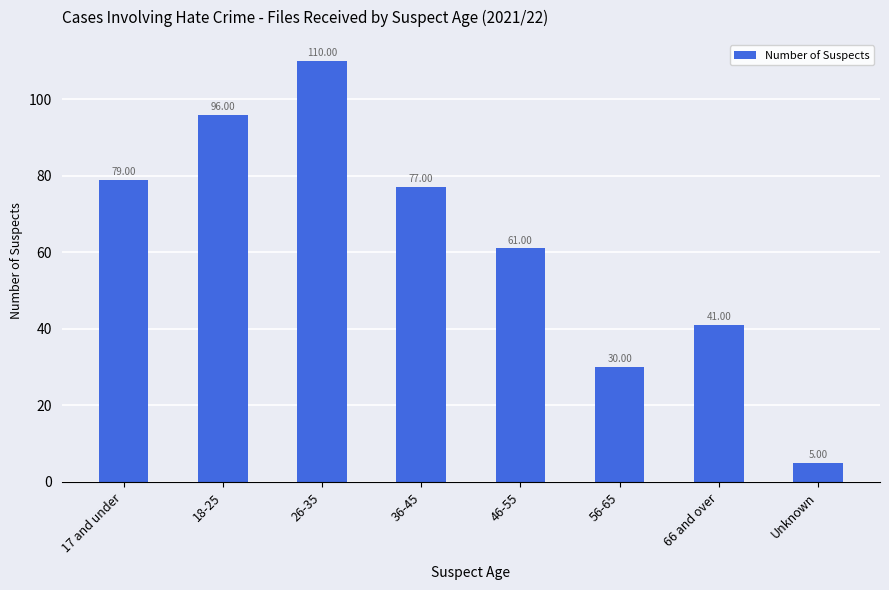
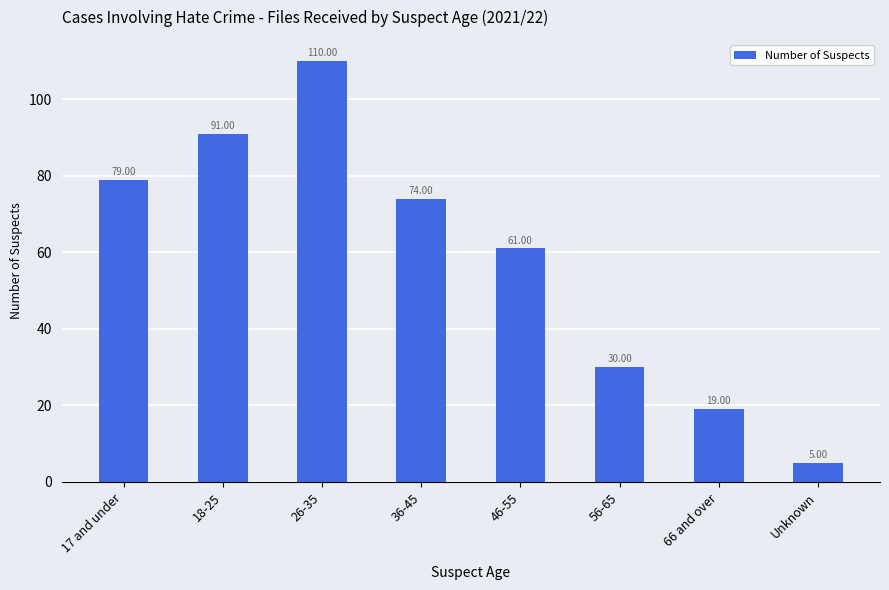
18-25: 96.00 -> 91.00
36-45: 77.00 -> 74.00
66 and over: 41.00 -> 19.00
